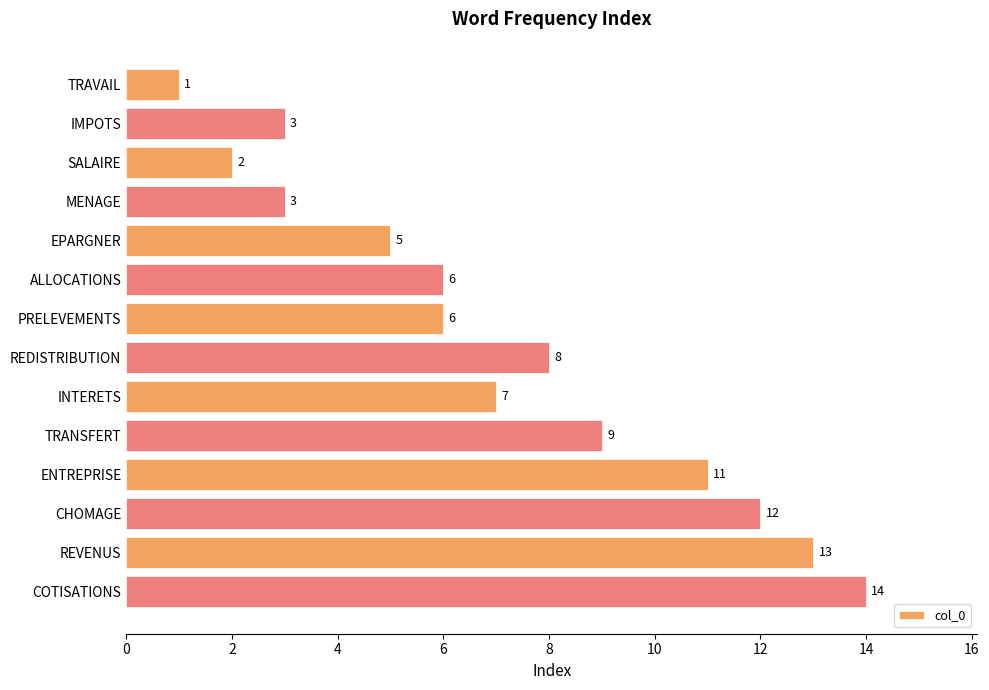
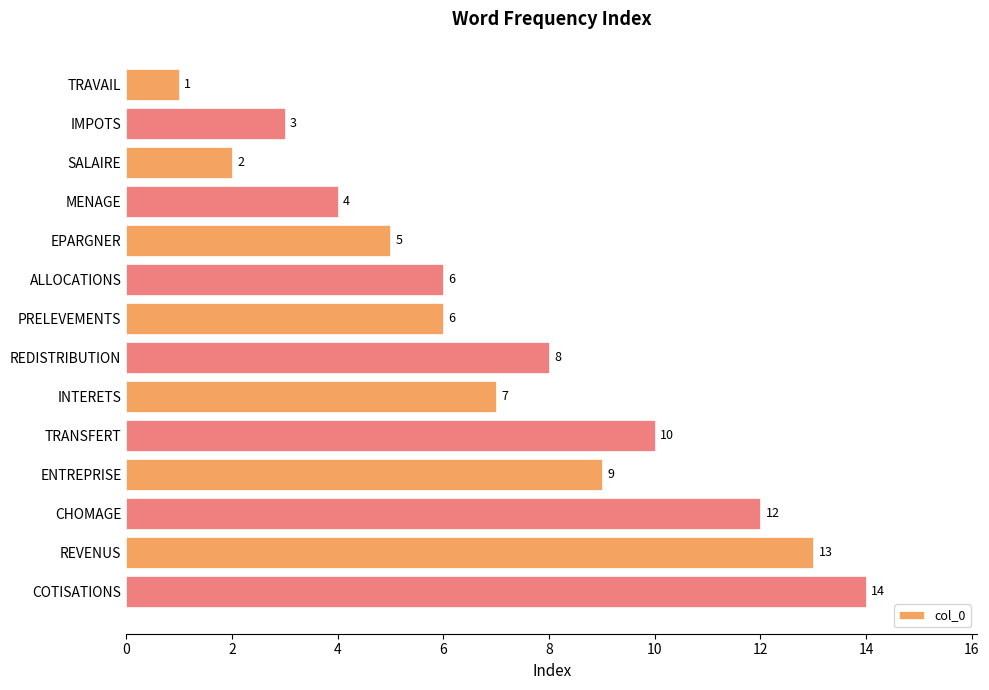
MENAGE: 3 -> 4
TRANSFERT: 9 -> 10
ENTREPRISE: 11 -> 9
